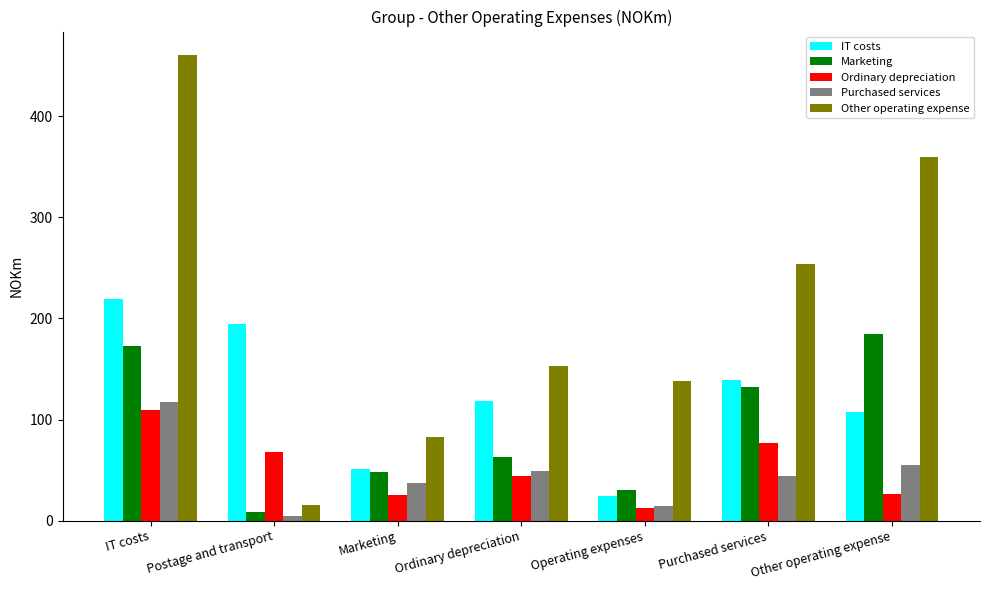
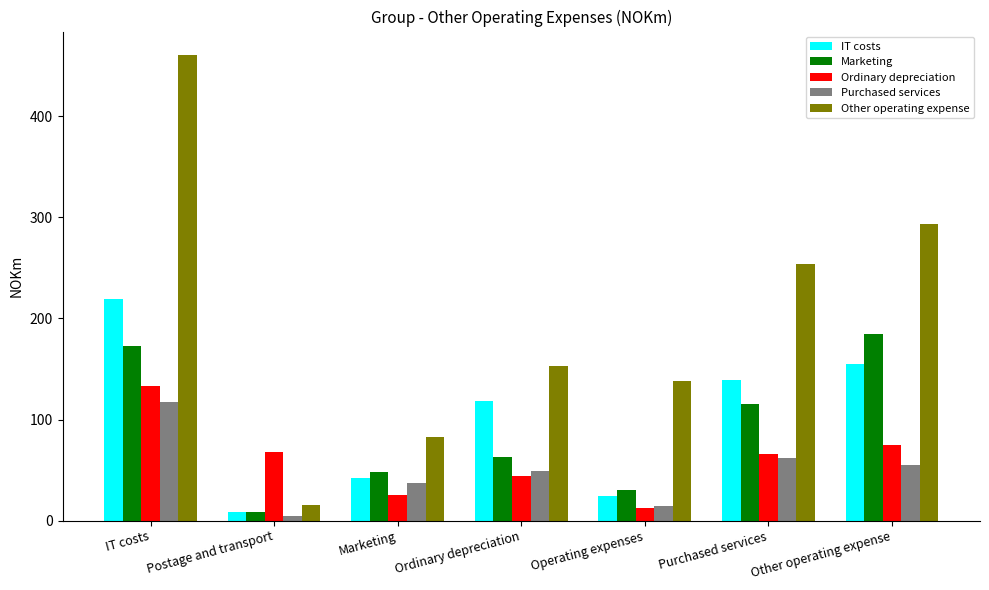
Ordinary depreciation, IT costs: 109 -> 133
IT costs, Postage and transport: 194 -> 8
IT costs, Marketing: 51 -> 42
Marketing, Purchased services: 132 -> 115
Ordinary depreciation, Purchased services: 77 -> 66
Purchased services, Purchased services: 44 -> 62
IT costs, Other operating expense: 107 -> 155
Ordinary depreciation, Other operating expense: 27 -> 75
Other operating expense, Other operating expense: 360 -> 294
